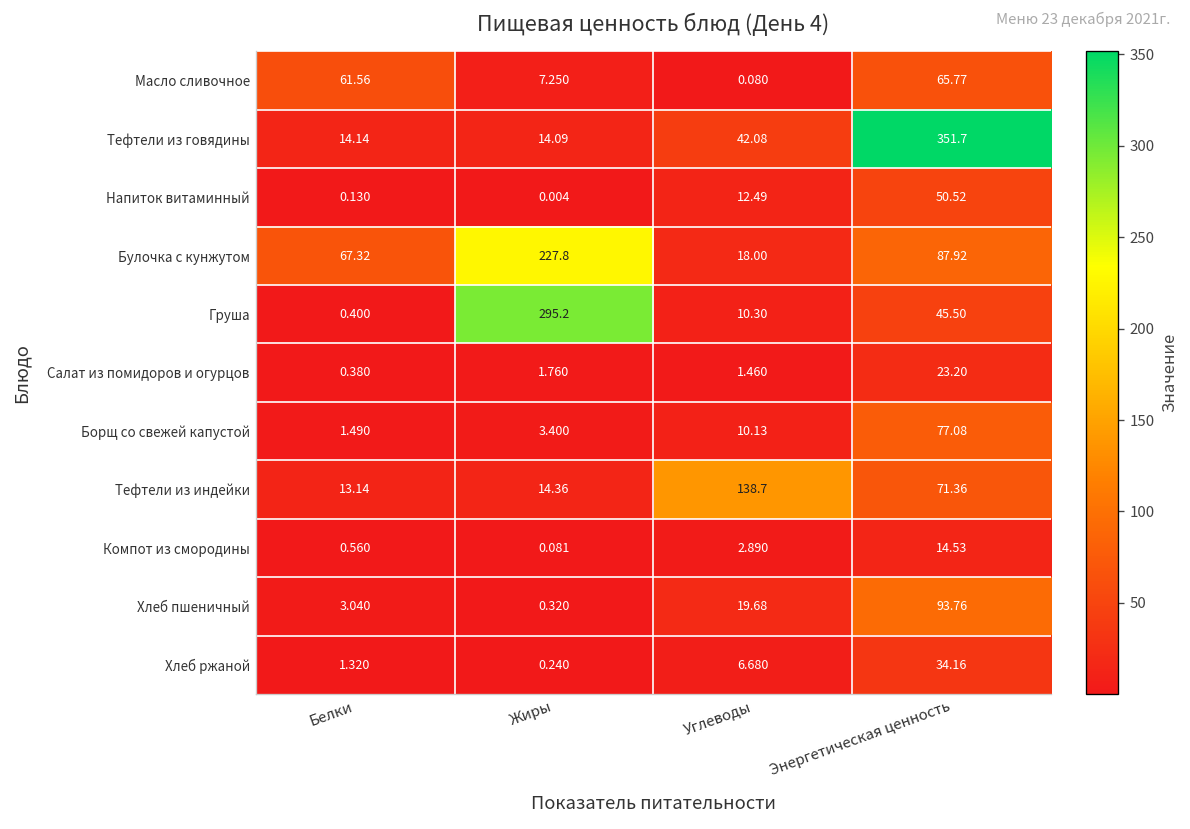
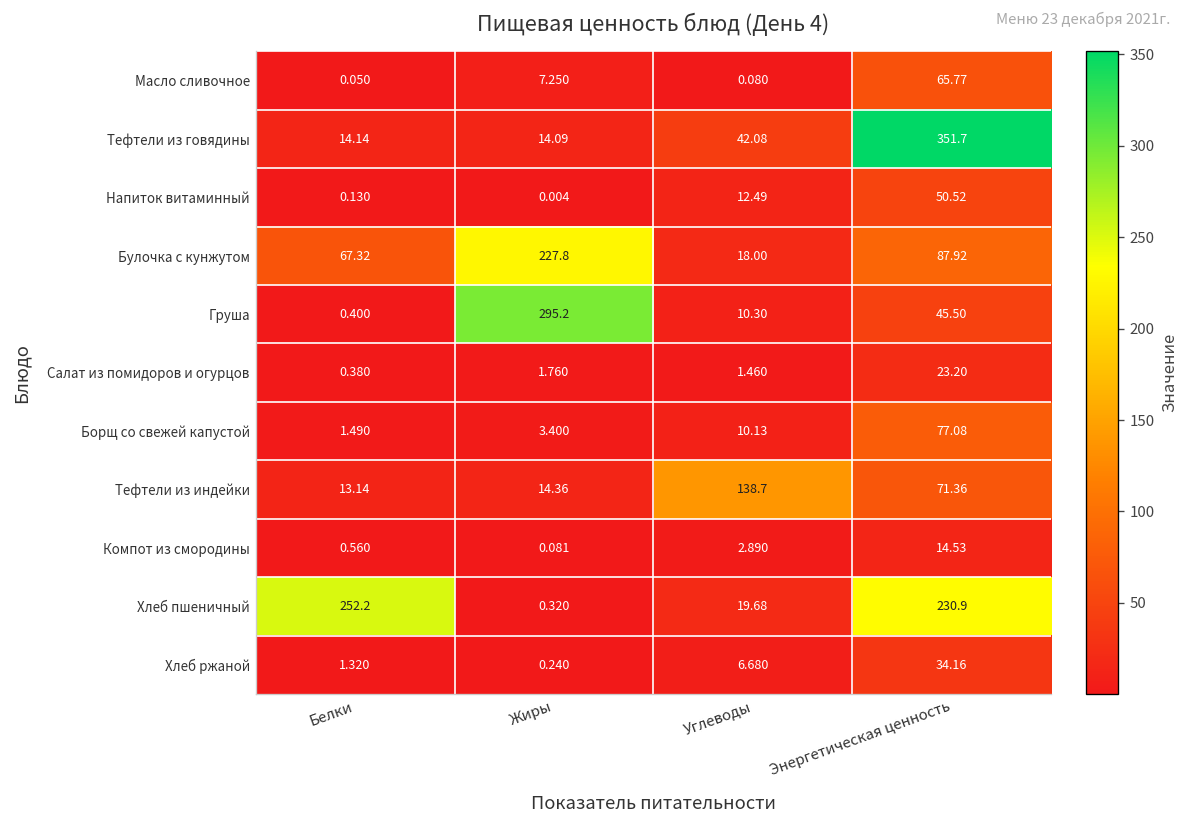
Масло сливочное, Белки: 61.56 -> 0.050
Хлеб пшеничный, Белки: 3.040 -> 252.2
Хлеб пшеничный, Энергетическая ценность: 93.76 -> 230.9
